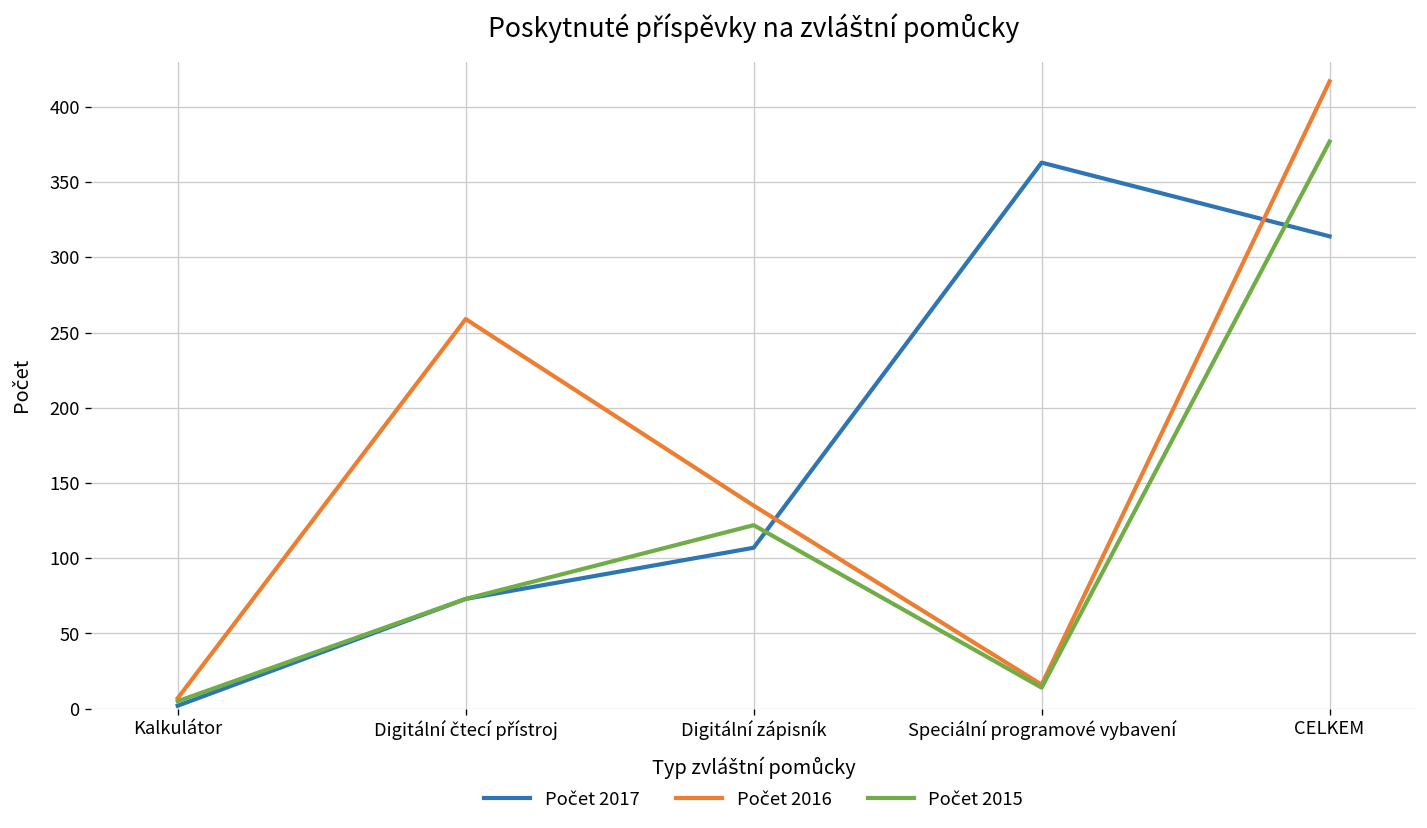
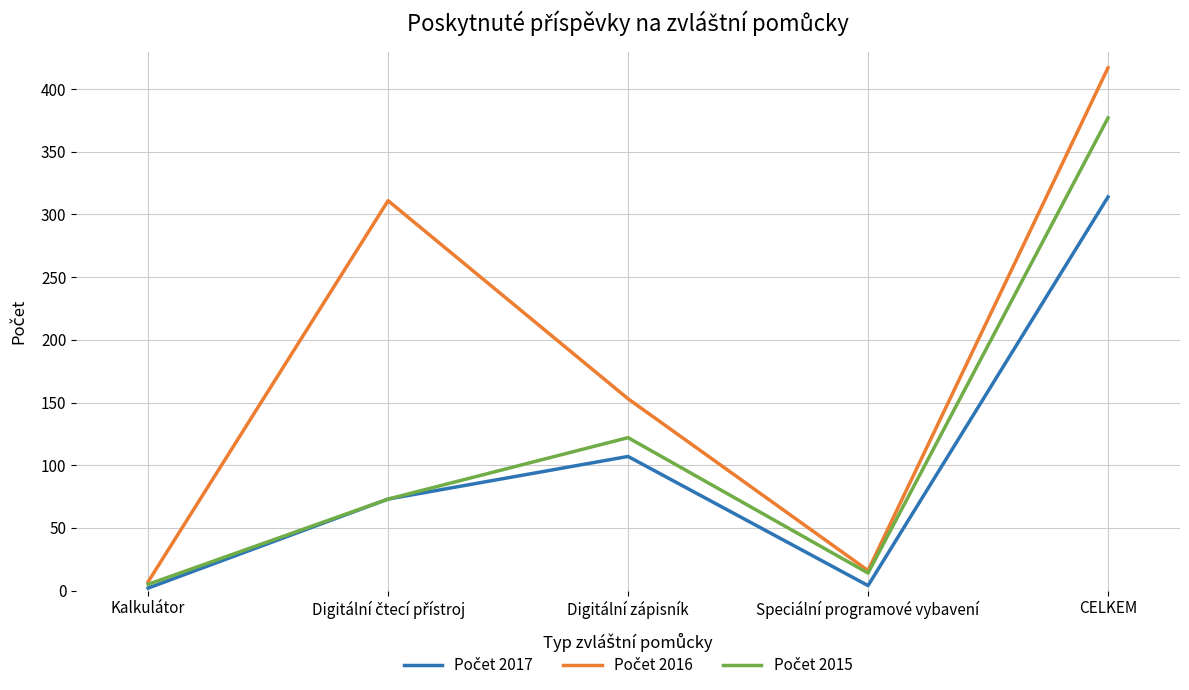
Počet 2016, Digitální čtecí přístroj: 259 -> 311
Počet 2016, Digitální zápisník: 135 -> 153
Počet 2017, Speciální programové vybavení: 363 -> 4
